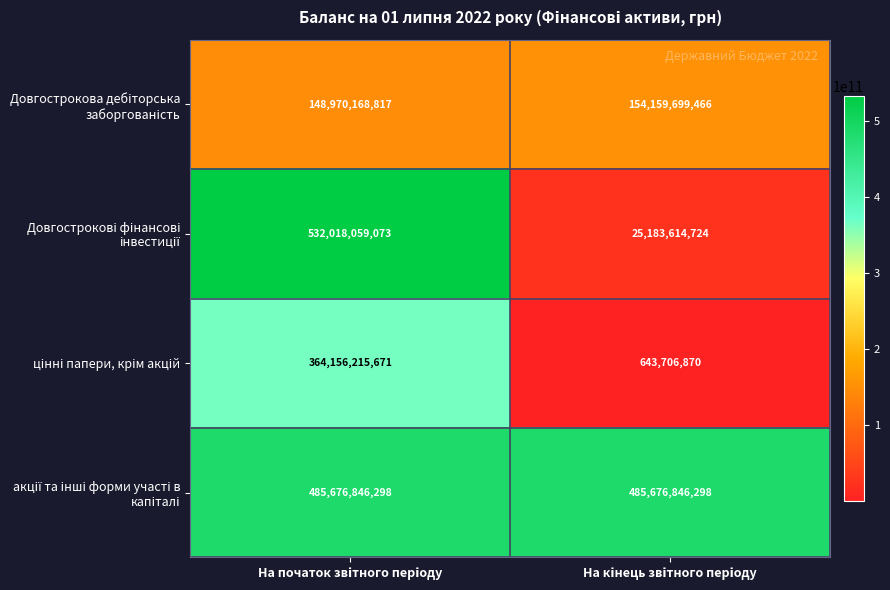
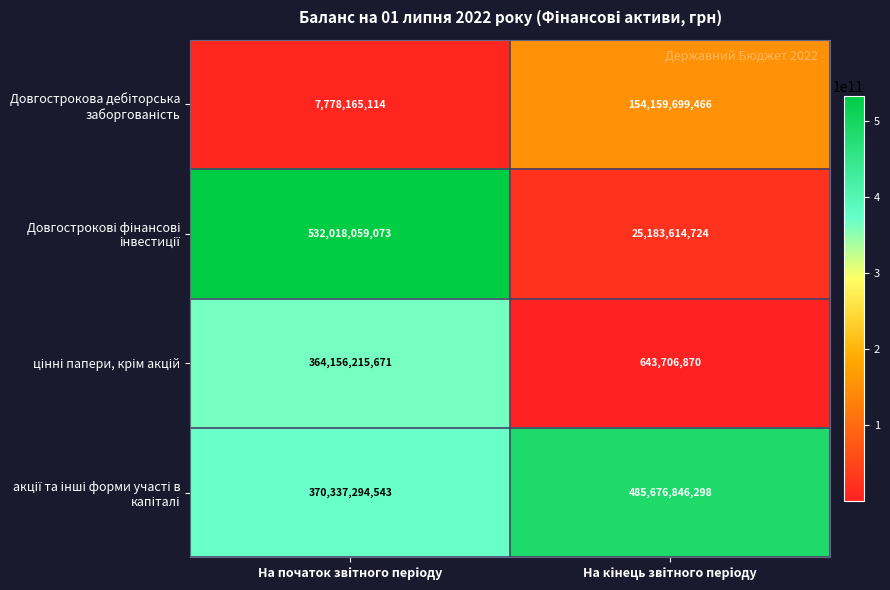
Довгострокова дебіторська заборгованість, На початок звітного періоду: 148,970,168,817 -> 7,778,165,114
акції та інші форми участі в капіталі, На початок звітного періоду: 485,676,846,298 -> 370,337,294,543
